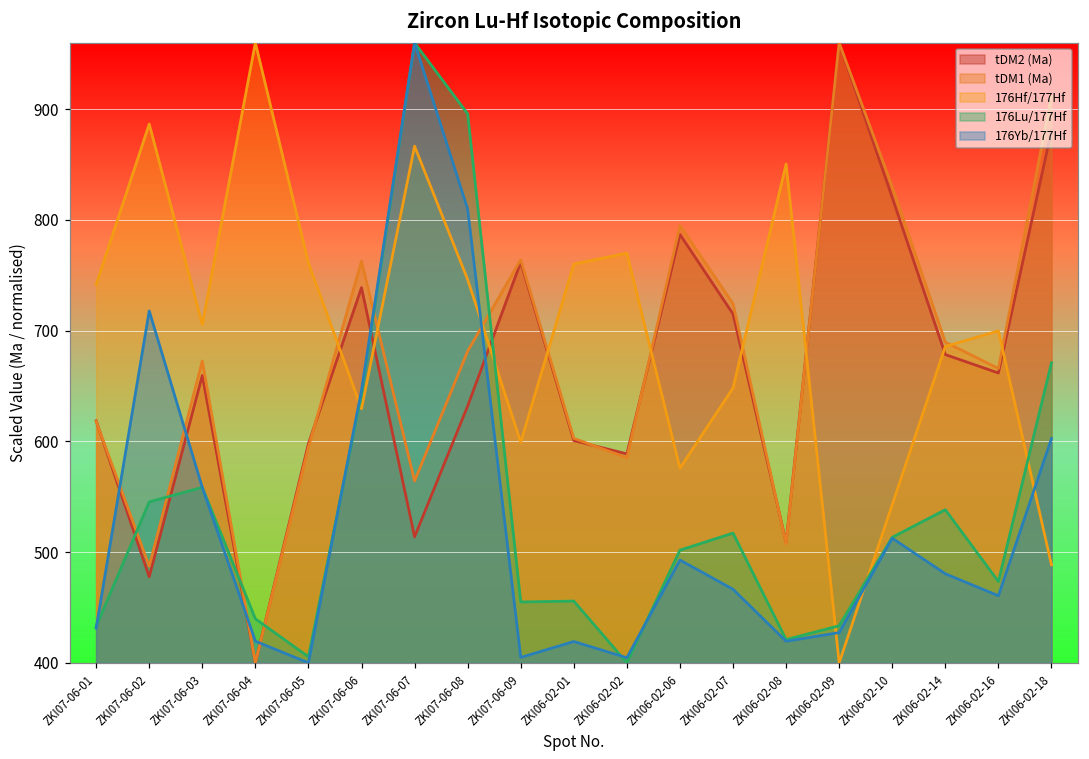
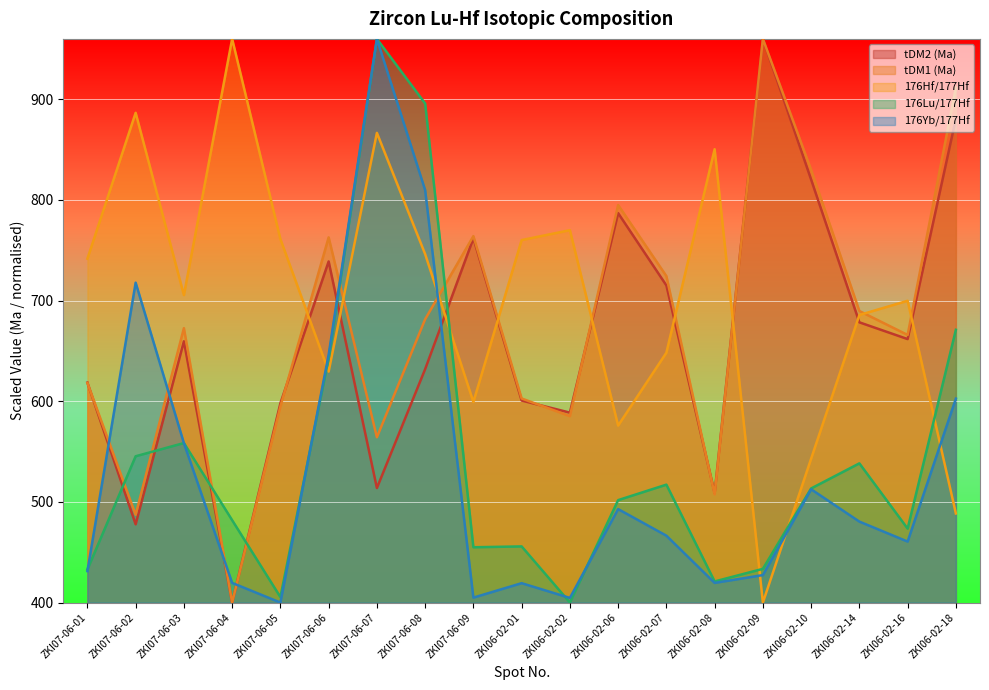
176Lu/177Hf, ZKI07-06-04: 440 -> 482
